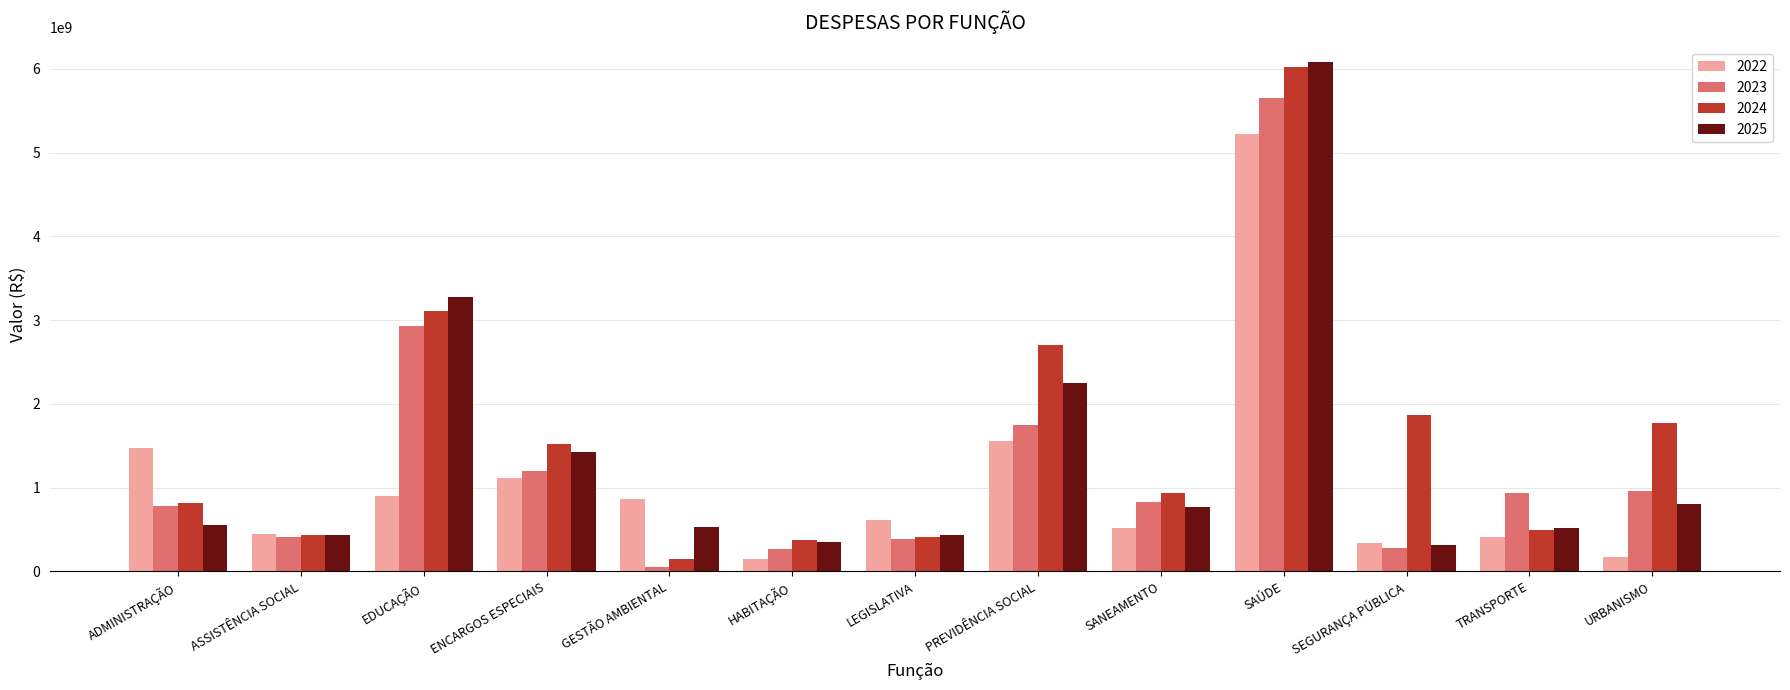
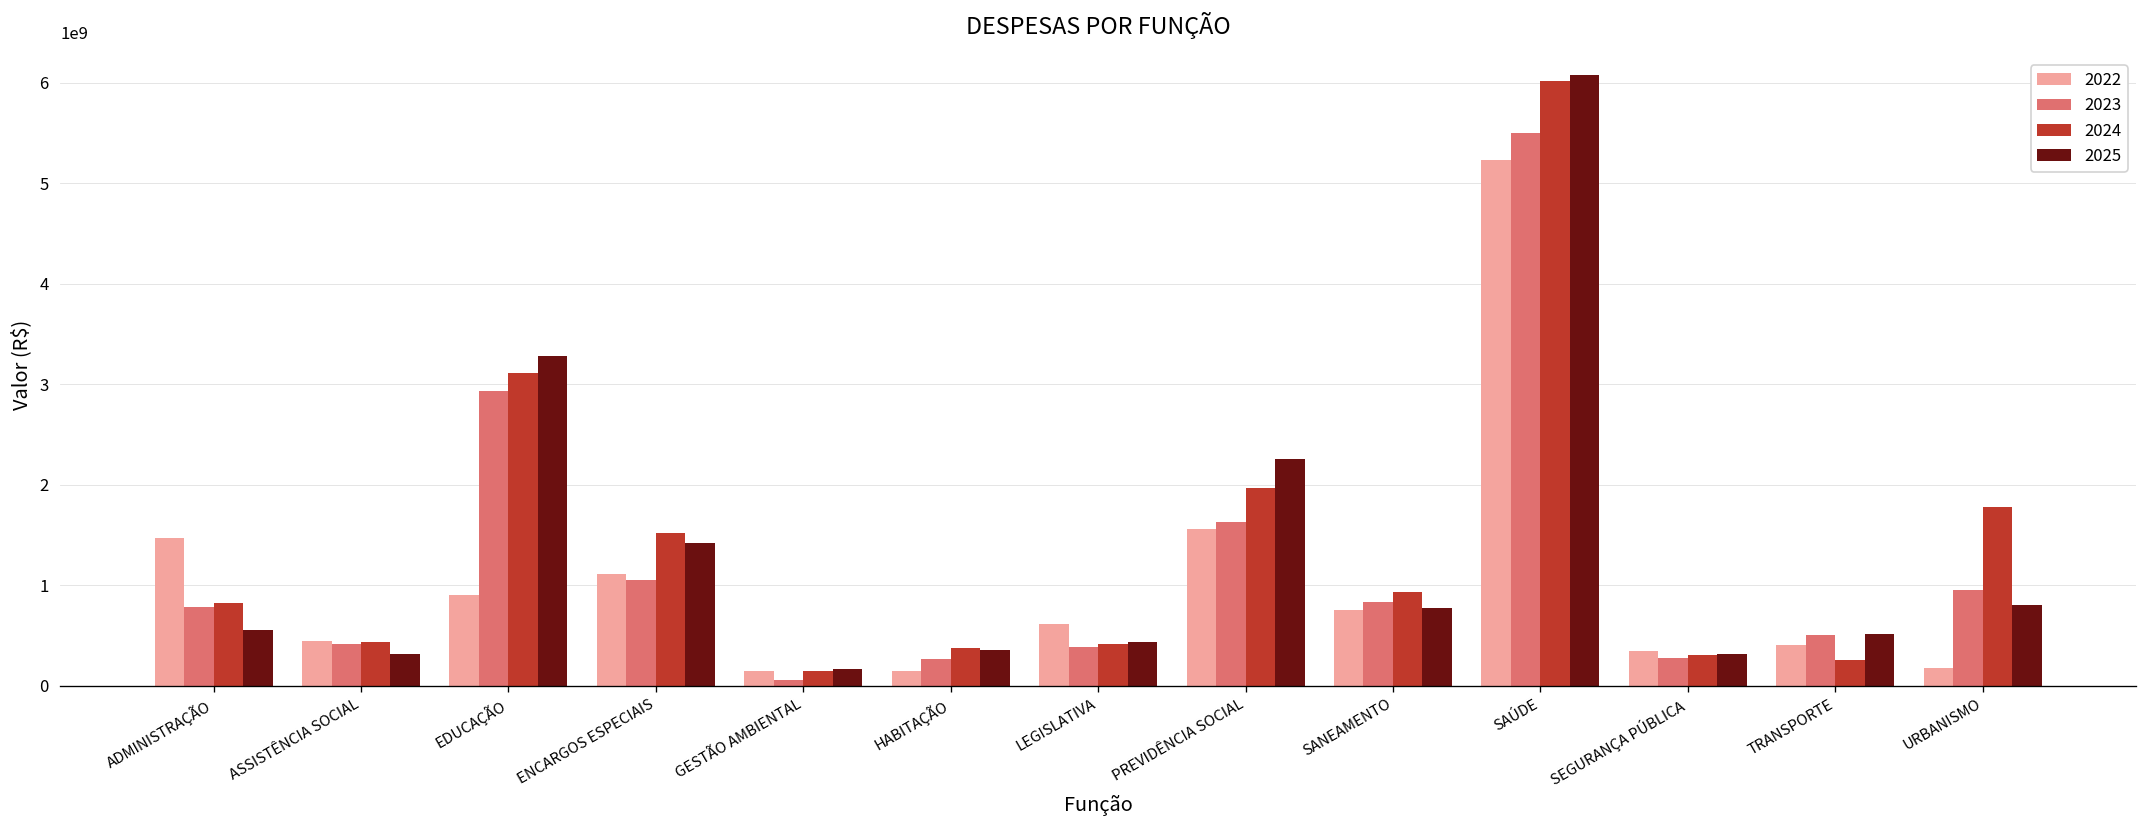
2025, ASSISTÊNCIA SOCIAL: 400000000 -> 300000000
2023, ENCARGOS ESPECIAIS: 1200000000 -> 1100000000
2022, GESTÃO AMBIENTAL: 900000000 -> 100000000
2025, GESTÃO AMBIENTAL: 500000000 -> 200000000
2023, PREVIDÊNCIA SOCIAL: 1700000000 -> 1600000000
2024, PREVIDÊNCIA SOCIAL: 2700000000 -> 2000000000
2022, SANEAMENTO: 500000000 -> 800000000
2023, SAÚDE: 5700000000 -> 5500000000
2024, SEGURANÇA PÚBLICA: 1900000000 -> 300000000
2023, TRANSPORTE: 900000000 -> 500000000
2024, TRANSPORTE: 500000000 -> 300000000
